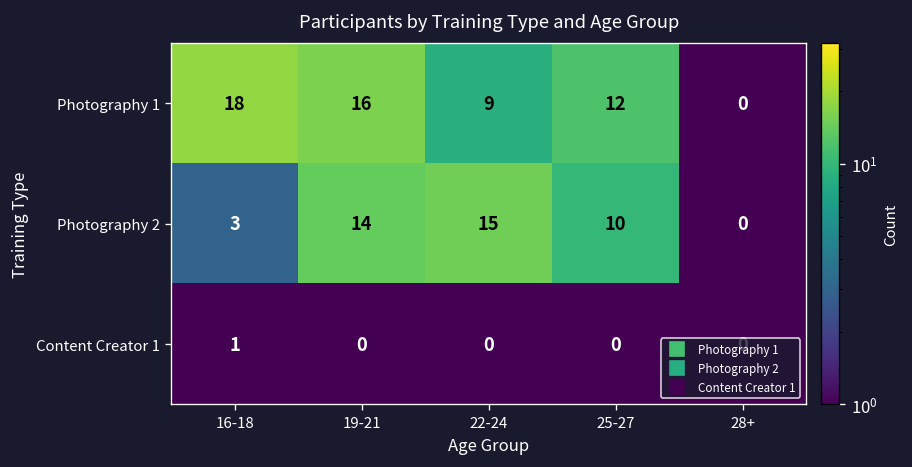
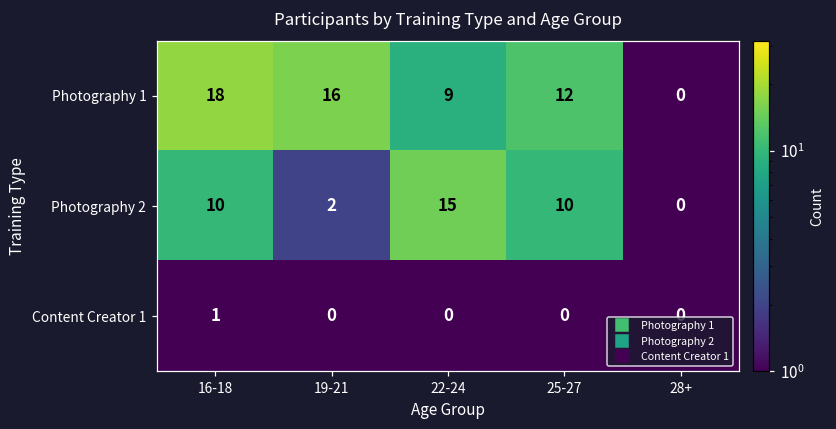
Photography 2, 16-18: 3 -> 10
Photography 2, 19-21: 14 -> 2
